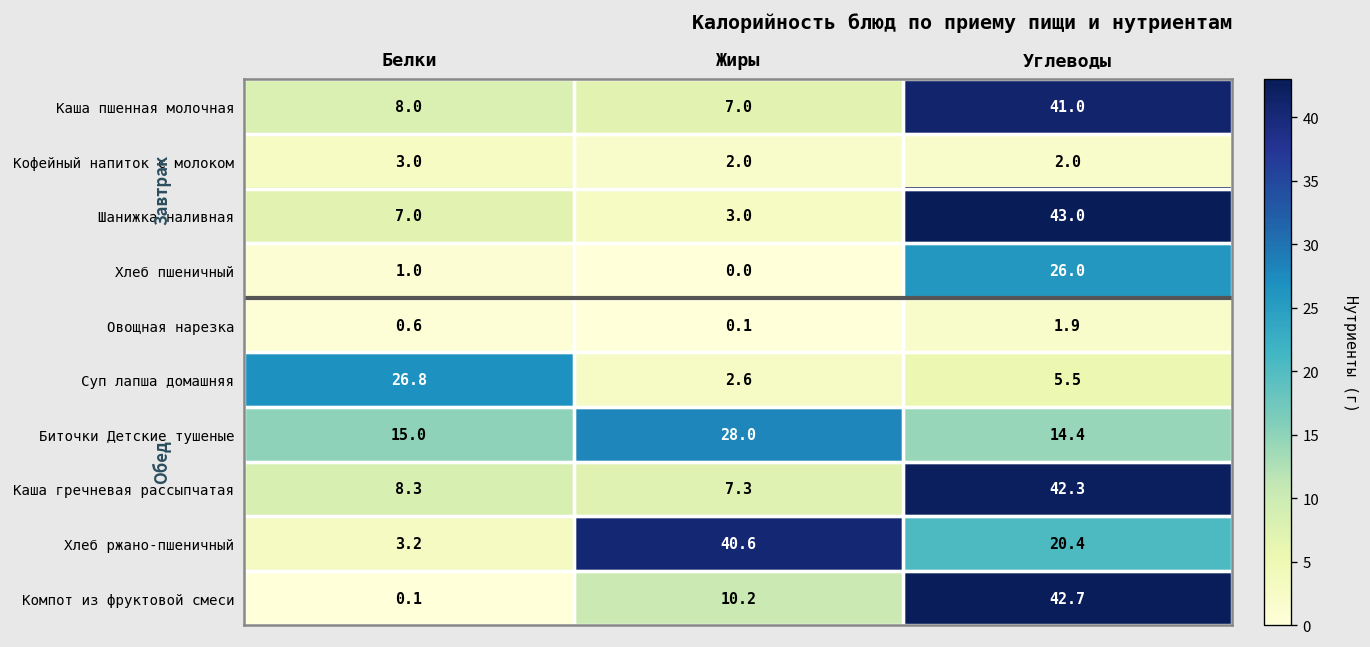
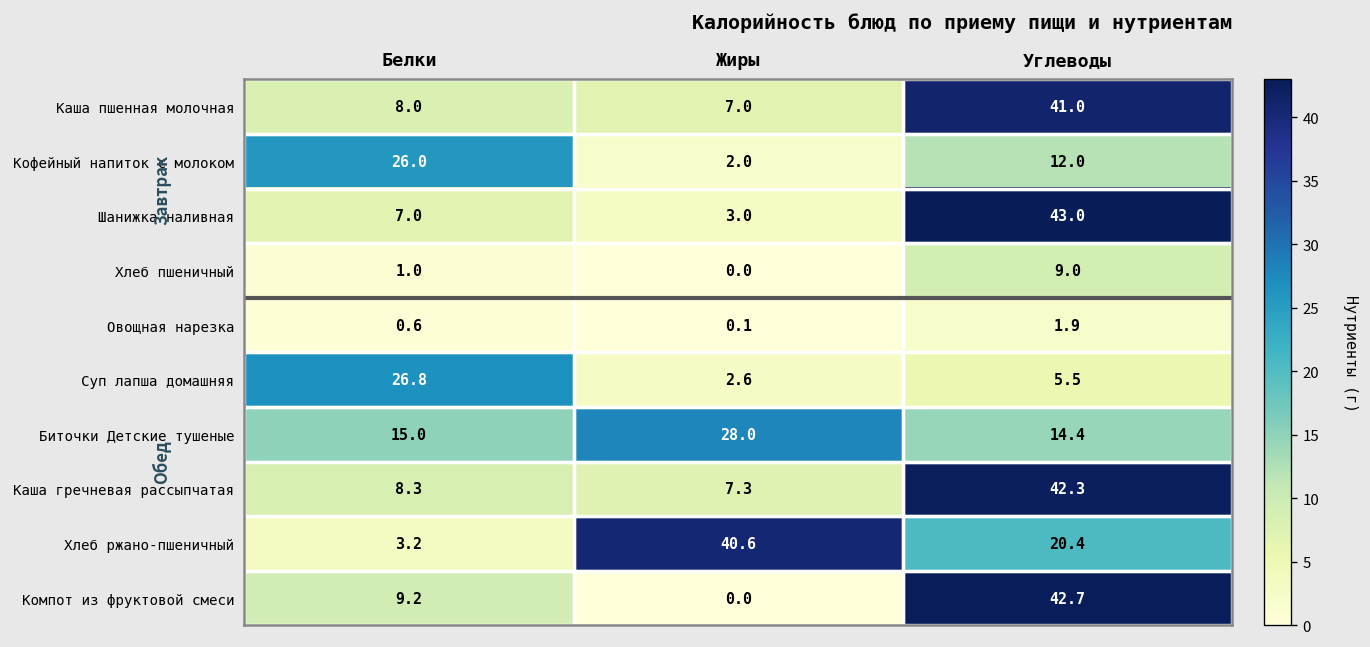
Кофейный напиток с молоком, Белки: 3.0 -> 26.0
Кофейный напиток с молоком, Углеводы: 2.0 -> 12.0
Хлеб пшеничный, Углеводы: 26.0 -> 9.0
Компот из фруктовой смеси, Белки: 0.1 -> 9.2
Компот из фруктовой смеси, Жиры: 10.2 -> 0.0
